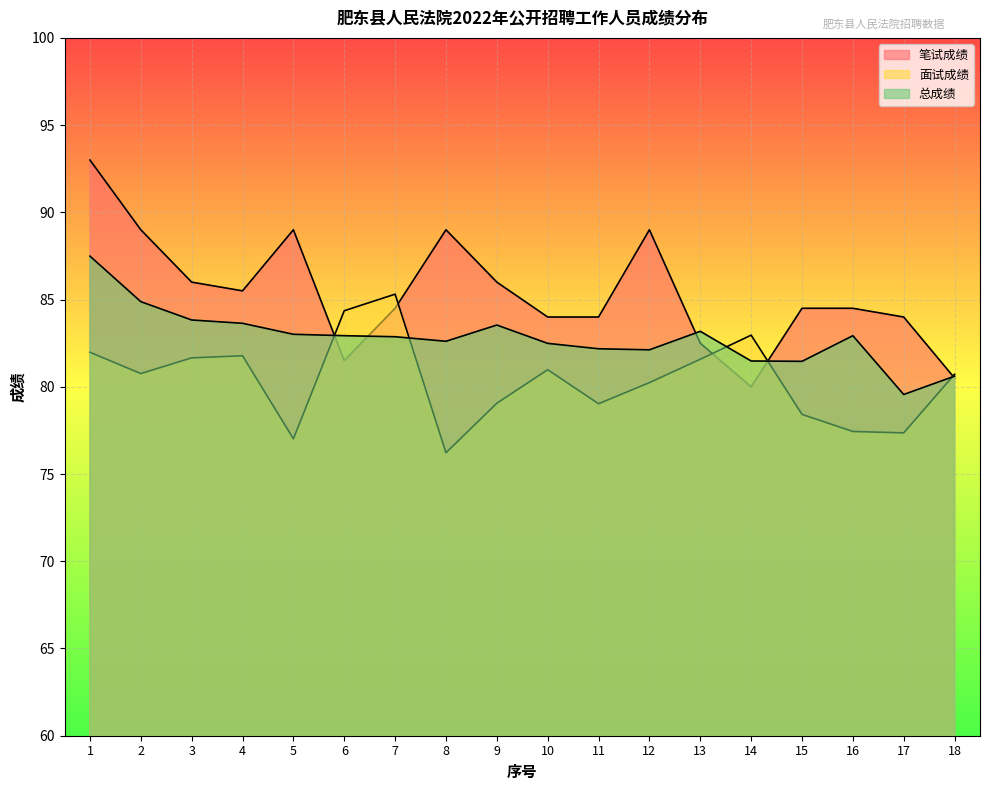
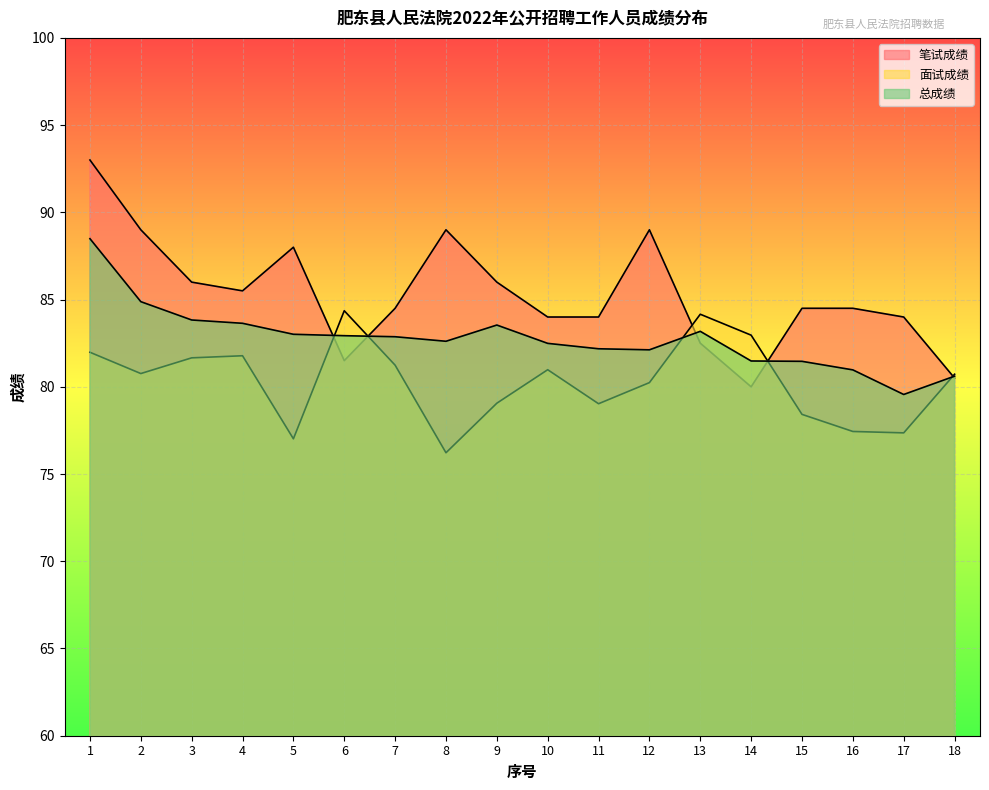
总成绩, 1: 87.5 -> 88.5
笔试成绩, 5: 89 -> 88
面试成绩, 7: 85.3 -> 81.2
面试成绩, 13: 81.6 -> 84.2
总成绩, 16: 82.9 -> 81.0
